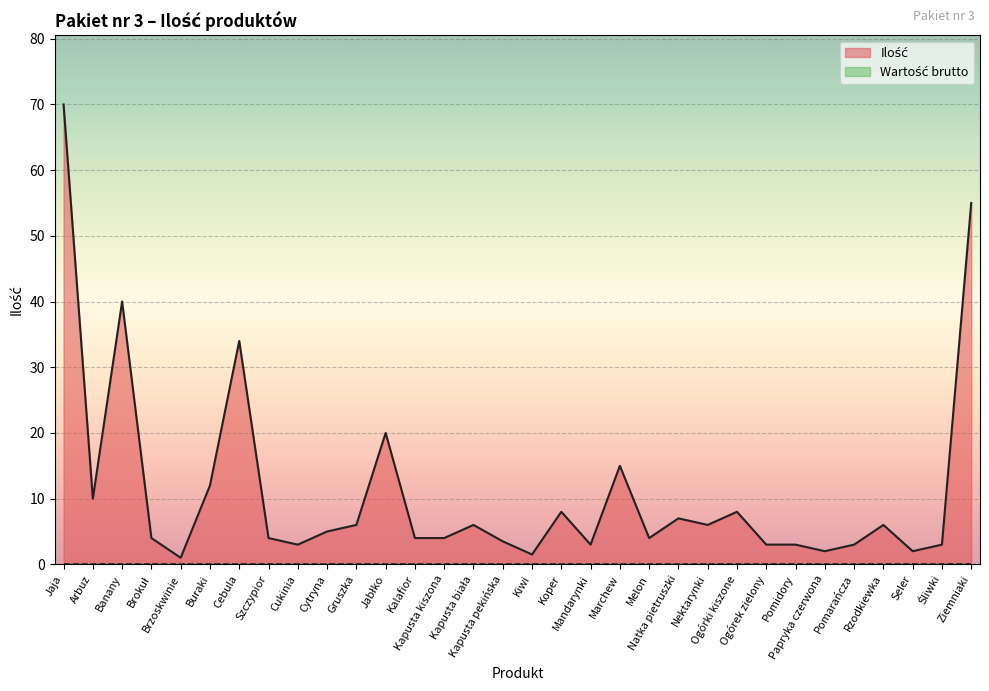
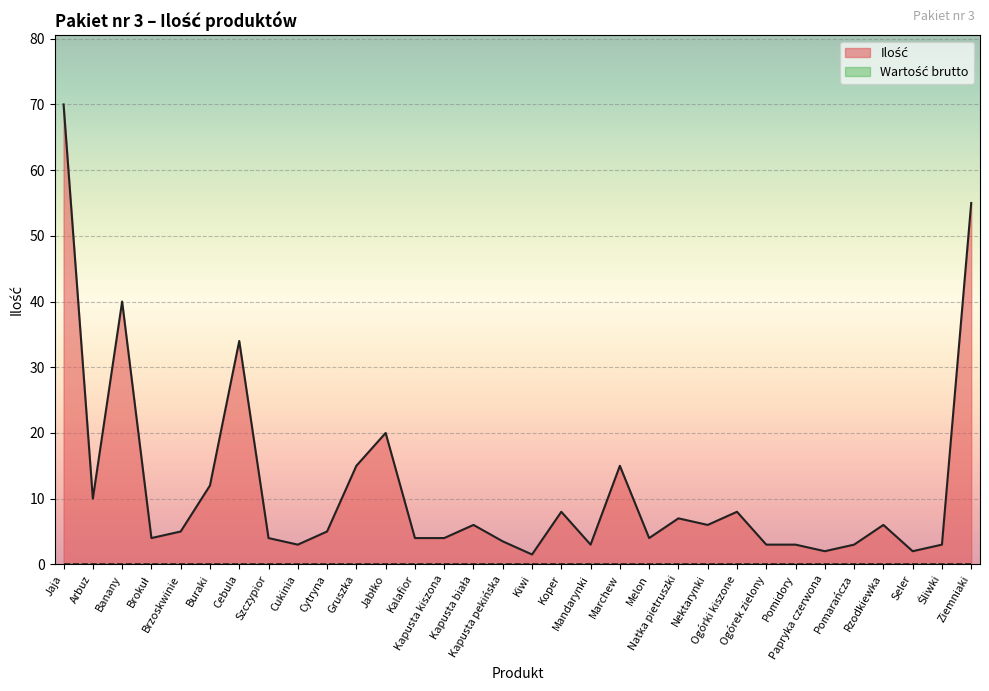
Ilość, Brzoskwinie: 1 -> 5
Ilość, Gruszka: 6 -> 15
